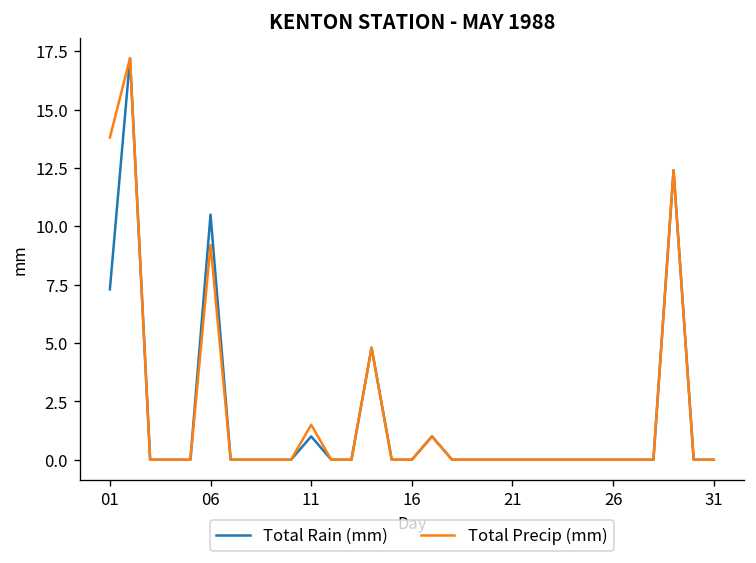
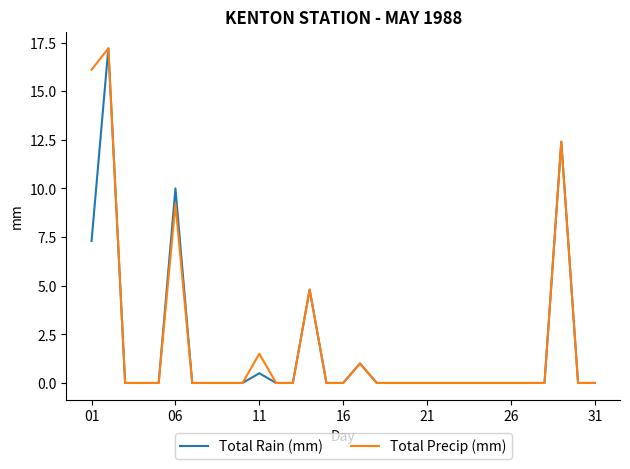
Total Precip (mm), 01: 13.8 -> 16.1
Total Rain (mm), 06: 10.5 -> 10.0
Total Rain (mm), 11: 1.0 -> 0.5
